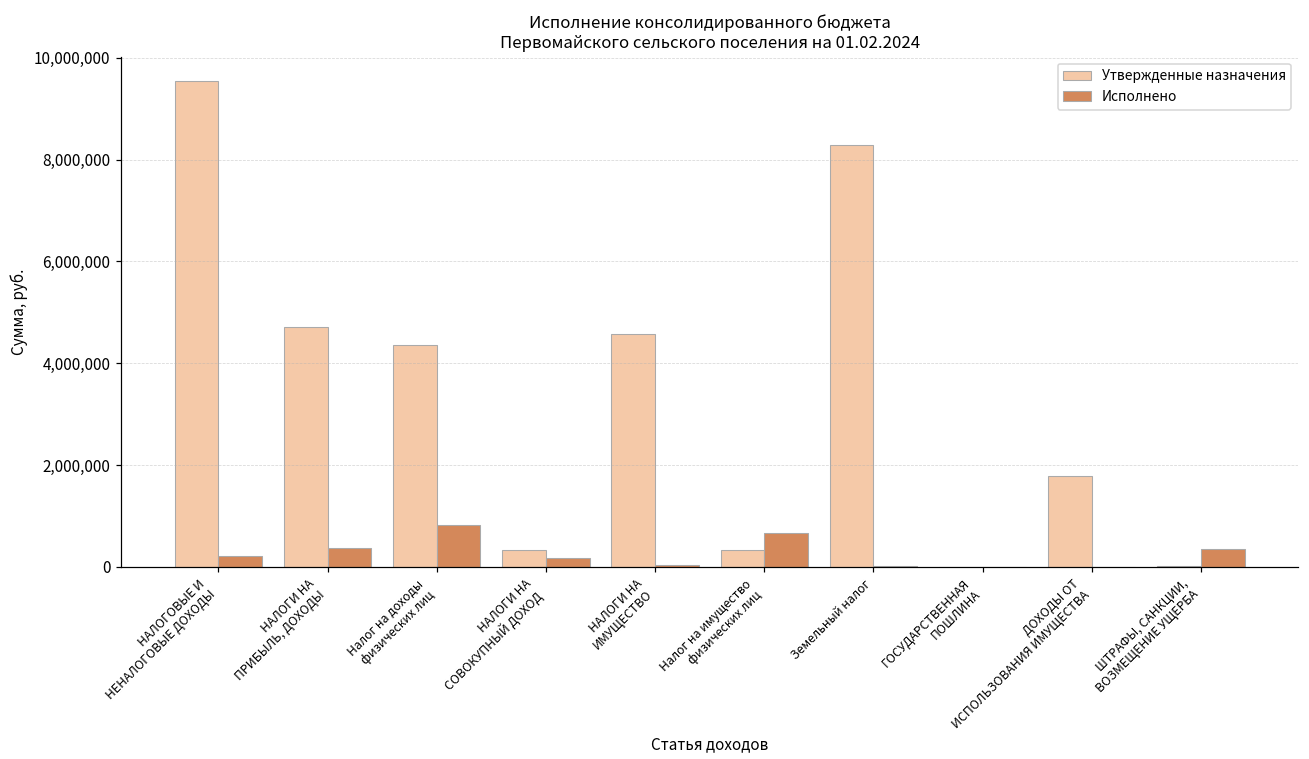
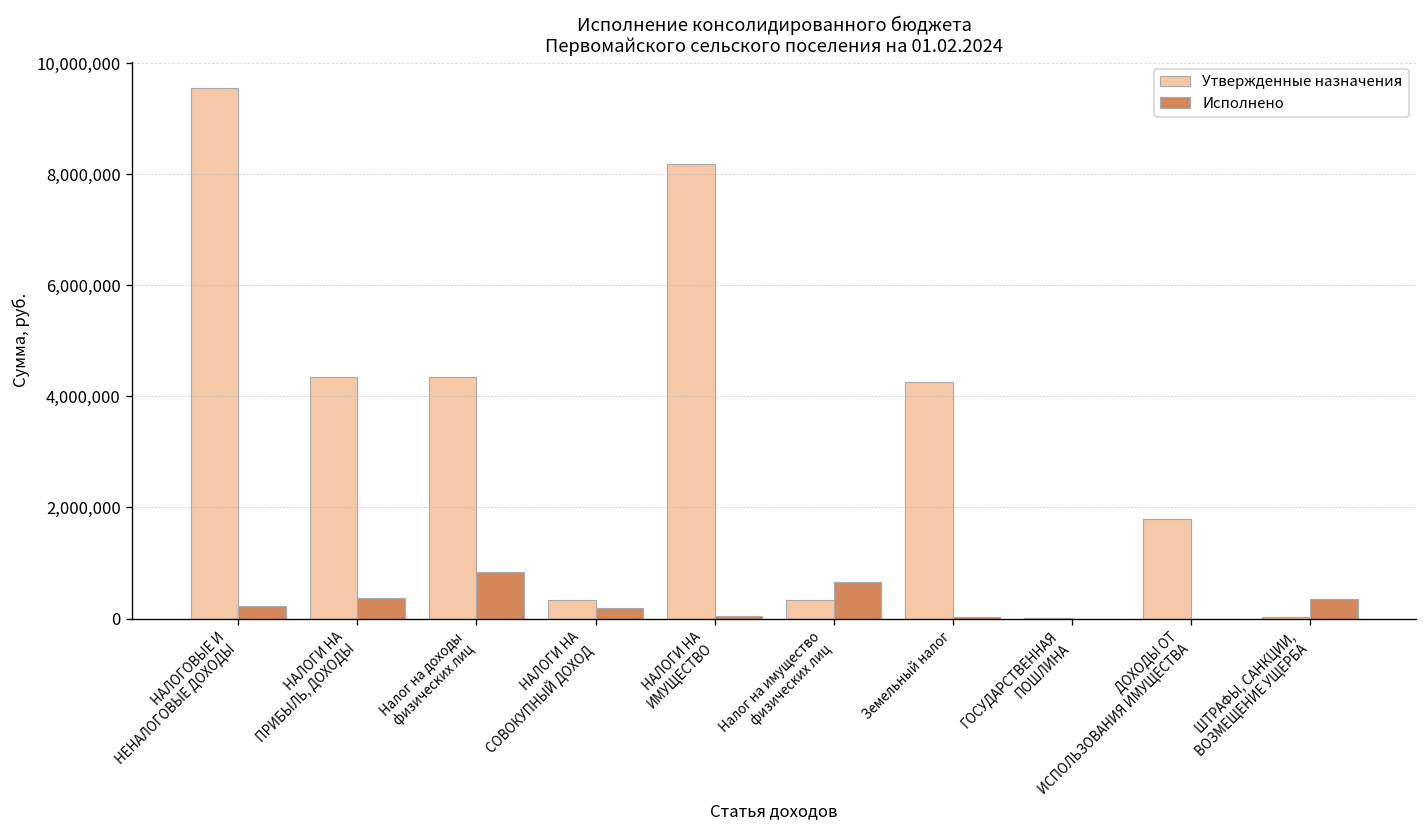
Утвержденные назначения, НАЛОГИ НА ПРИБЫЛЬ, ДОХОДЫ: 4,700,000 -> 4,400,000
Утвержденные назначения, НАЛОГИ НА ИМУЩЕСТВО: 4,600,000 -> 8,200,000
Утвержденные назначения, Земельный налог: 8,300,000 -> 4,300,000
